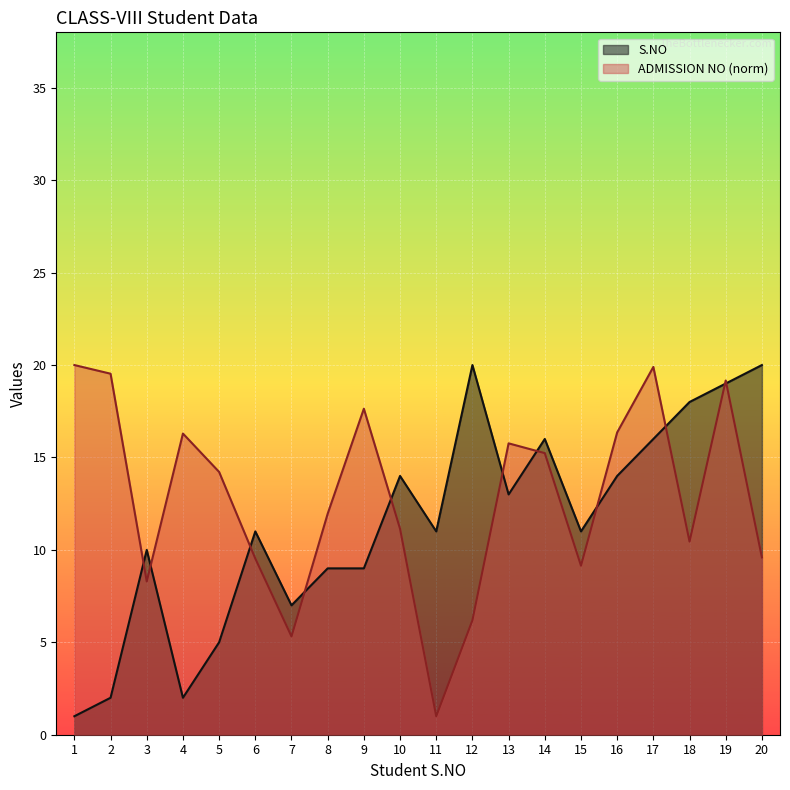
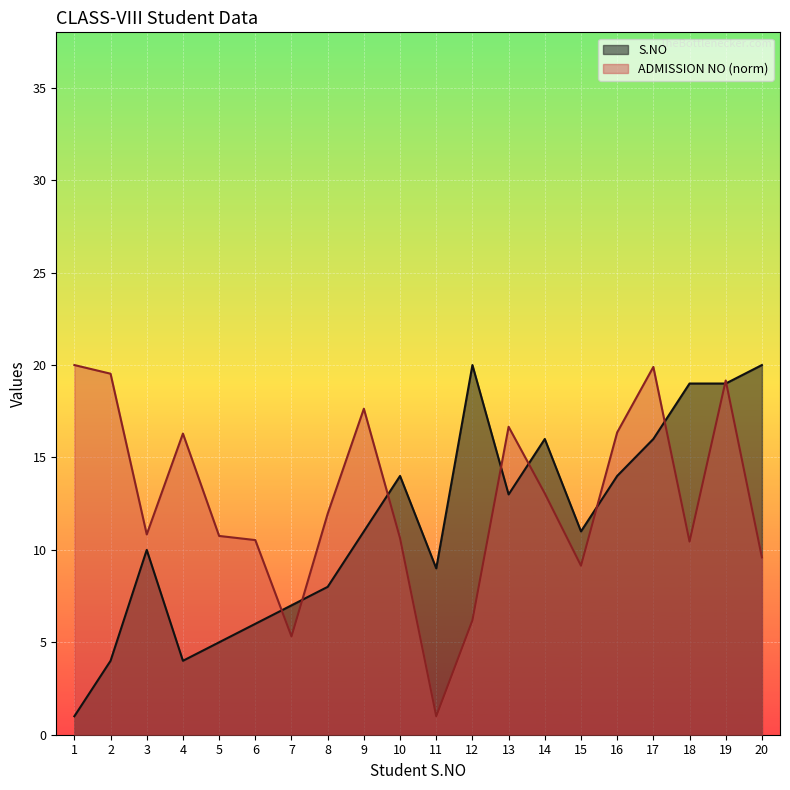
S.NO, 2: 2 -> 4
ADMISSION NO (norm), 3: 8.3 -> 10.8
S.NO, 4: 2 -> 4
ADMISSION NO (norm), 5: 14.2 -> 10.8
S.NO, 6: 11 -> 6
ADMISSION NO (norm), 6: 9.5 -> 10.5
S.NO, 8: 9 -> 8
S.NO, 9: 9 -> 11
ADMISSION NO (norm), 10: 11.1 -> 10.6
S.NO, 11: 11 -> 9
ADMISSION NO (norm), 13: 15.8 -> 16.7
ADMISSION NO (norm), 14: 15.2 -> 13.1
S.NO, 18: 18 -> 19
